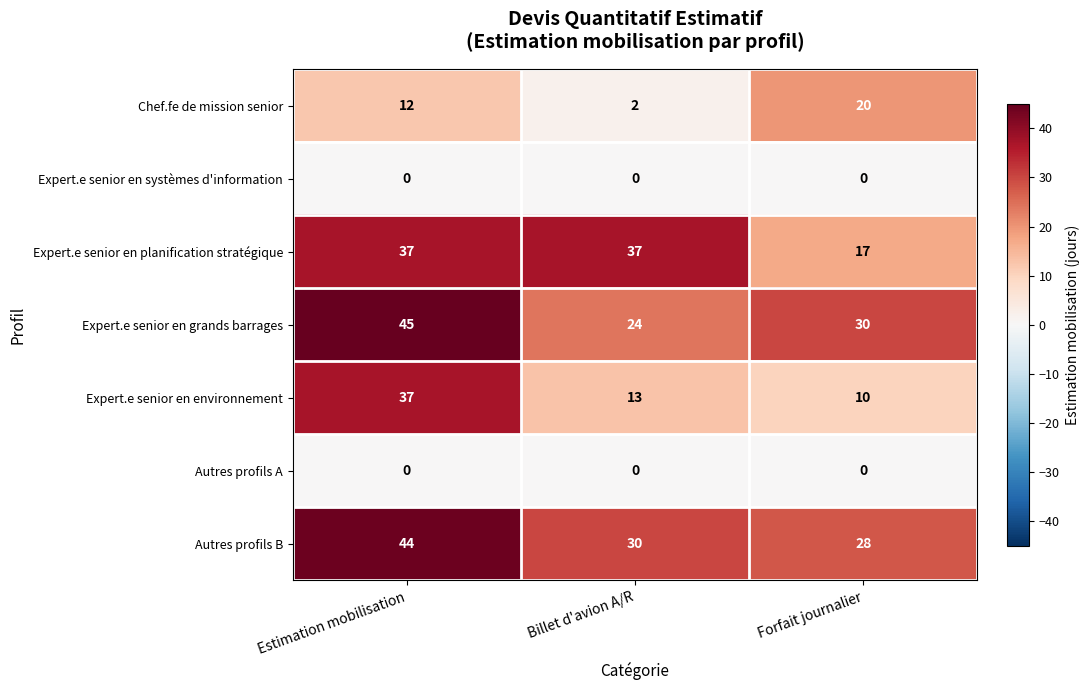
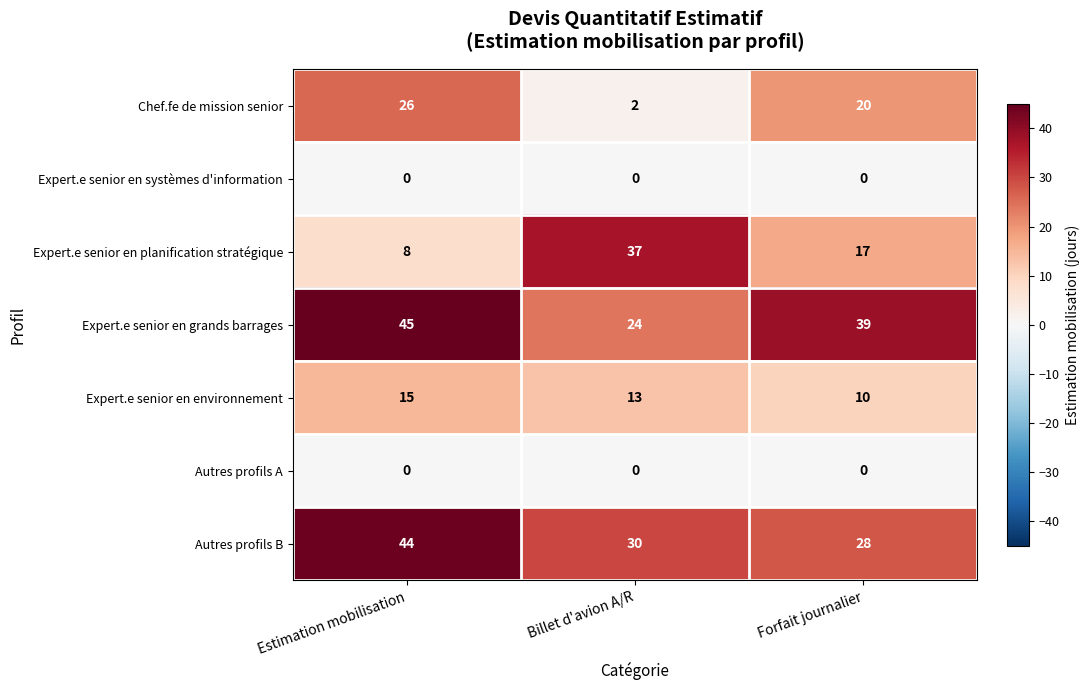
Chef.fe de mission senior, Estimation mobilisation: 12 -> 26
Expert.e senior en planification stratégique, Estimation mobilisation: 37 -> 8
Expert.e senior en grands barrages, Forfait journalier: 30 -> 39
Expert.e senior en environnement, Estimation mobilisation: 37 -> 15
